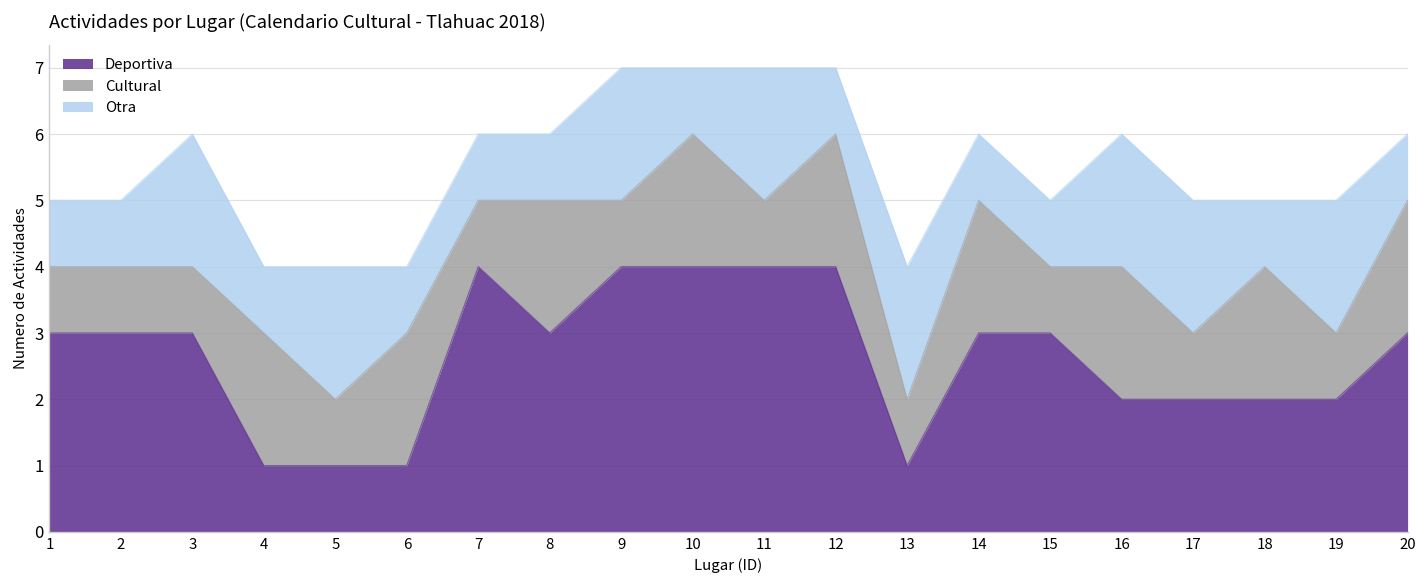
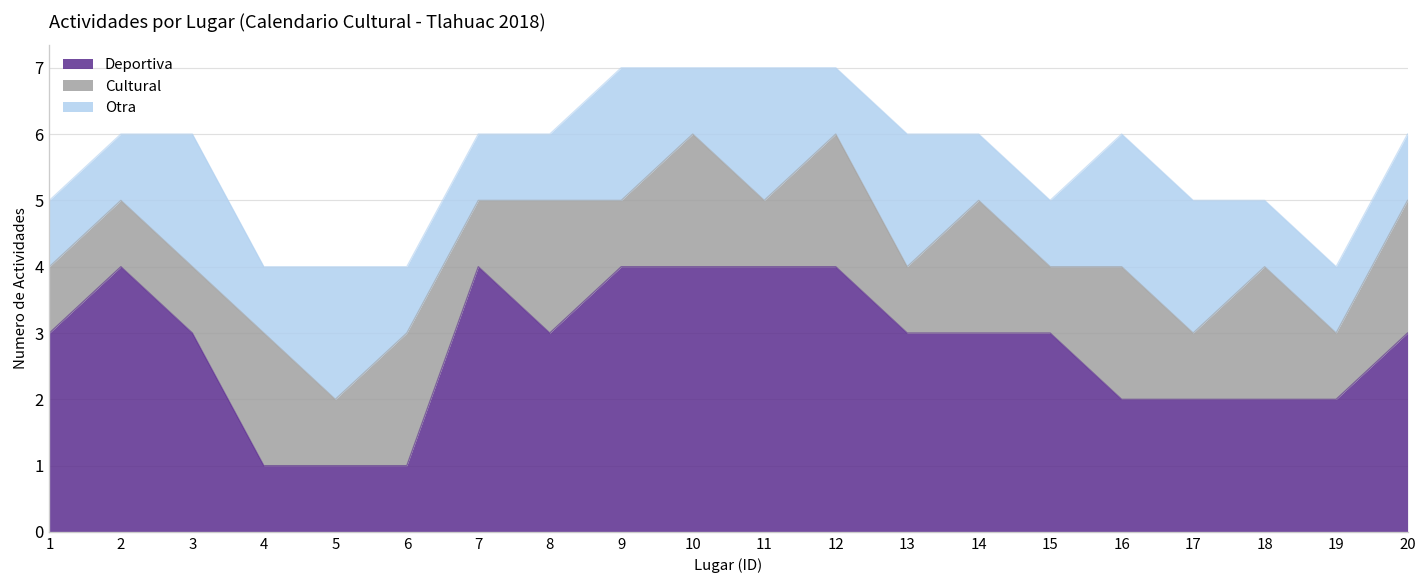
Deportiva, 2: 3 -> 4
Deportiva, 13: 1 -> 3
Otra, 19: 2 -> 1
